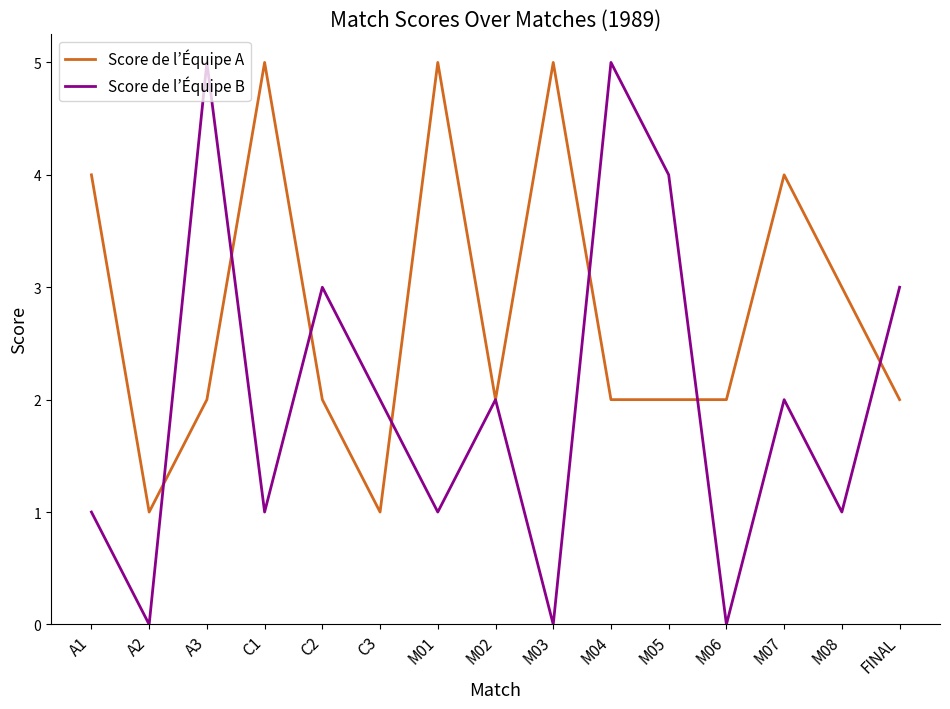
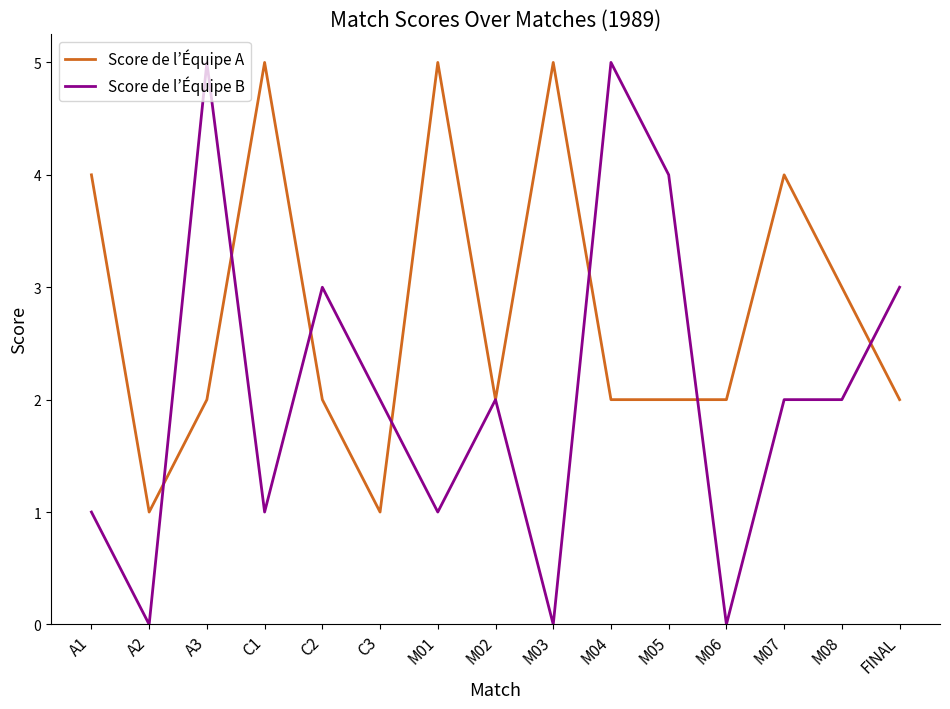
Score de l’Équipe B, M08: 1 -> 2
